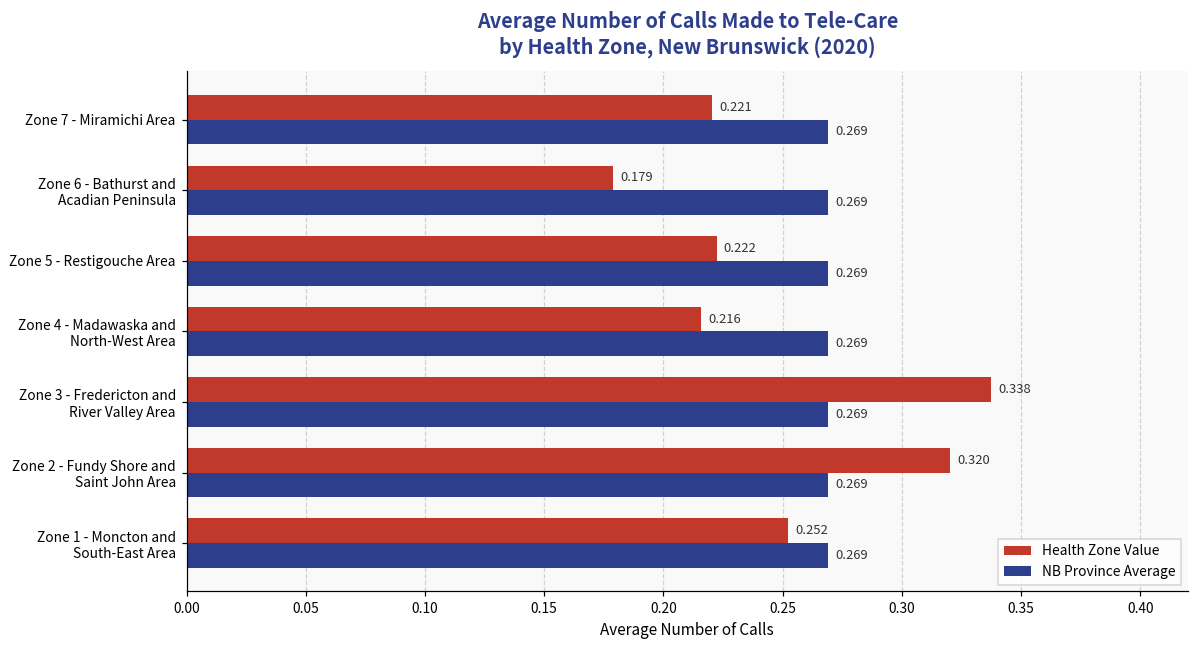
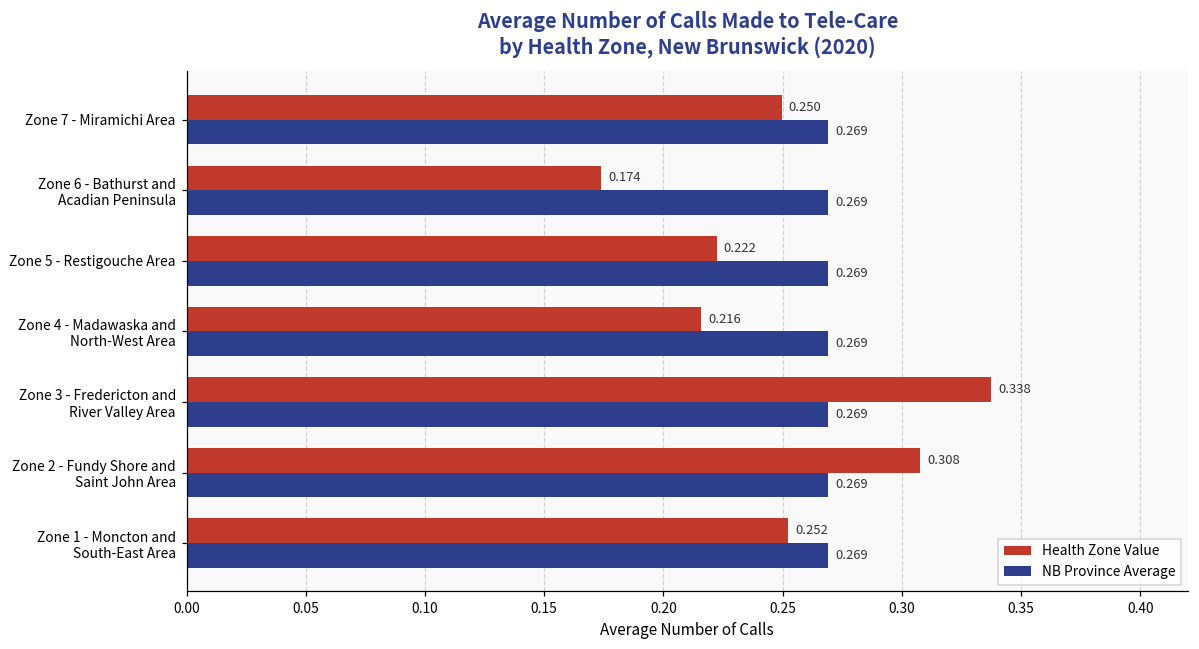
Health Zone Value, Zone 7 - Miramichi Area: 0.221 -> 0.250
Health Zone Value, Zone 6 - Bathurst and Acadian Peninsula: 0.179 -> 0.174
Health Zone Value, Zone 2 - Fundy Shore and Saint John Area: 0.320 -> 0.308
